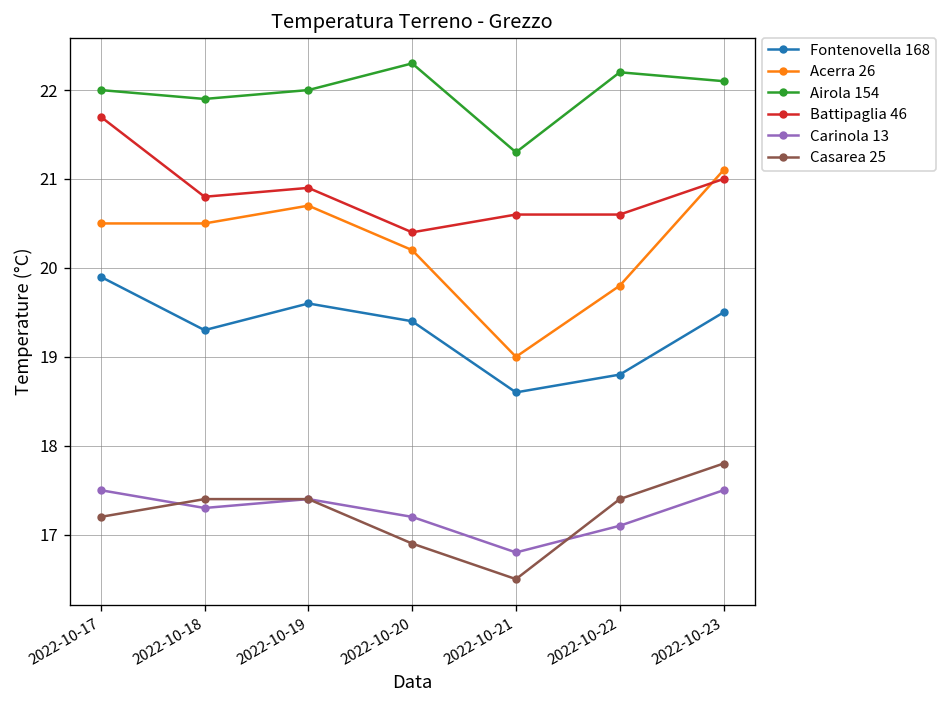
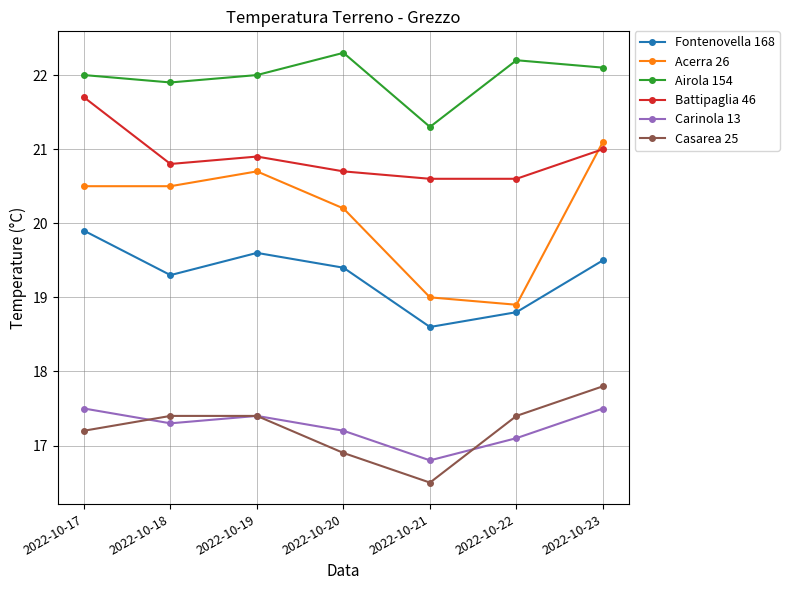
Battipaglia 46, 2022-10-20: 20.4 -> 20.7
Acerra 26, 2022-10-22: 19.8 -> 18.9
